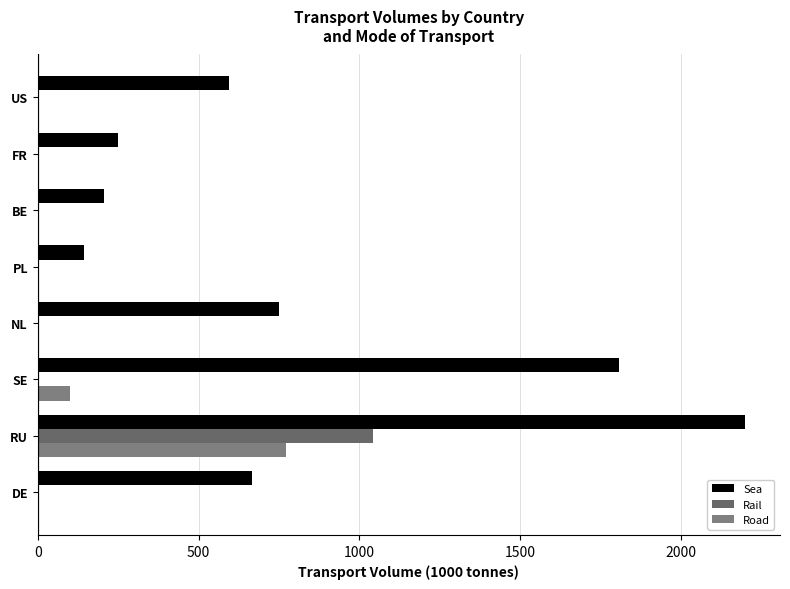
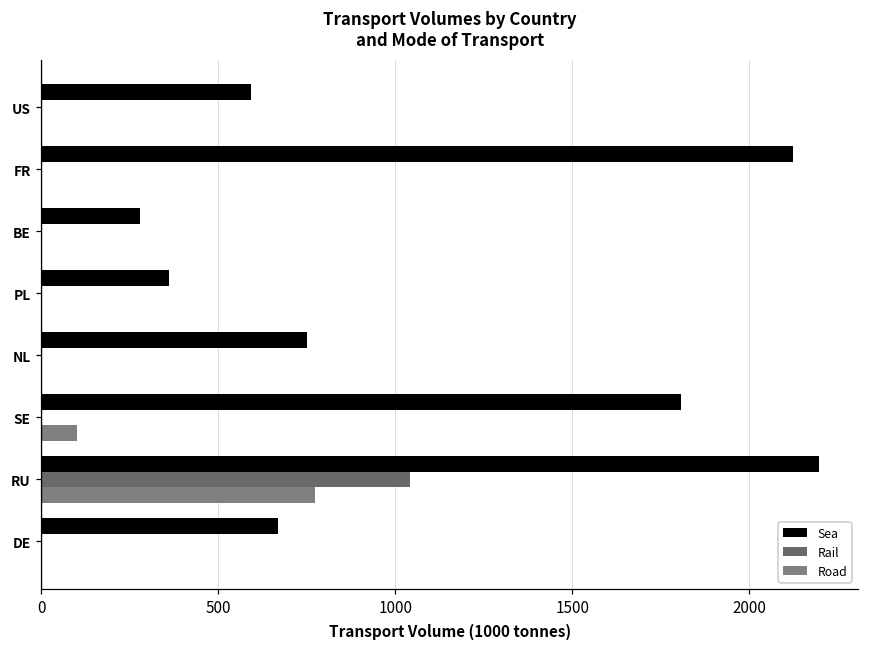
Sea, FR: 250 -> 2120
Sea, BE: 210 -> 280
Sea, PL: 150 -> 360
